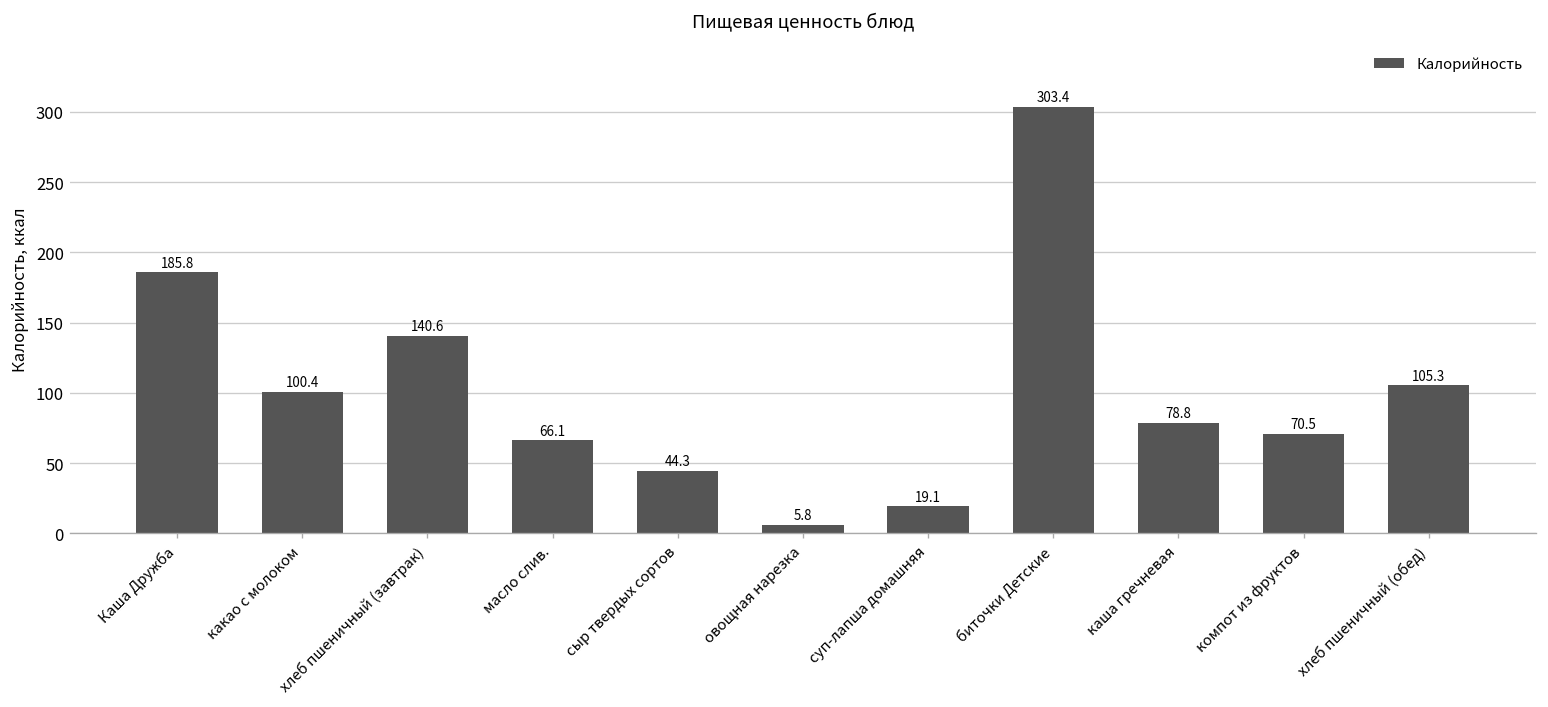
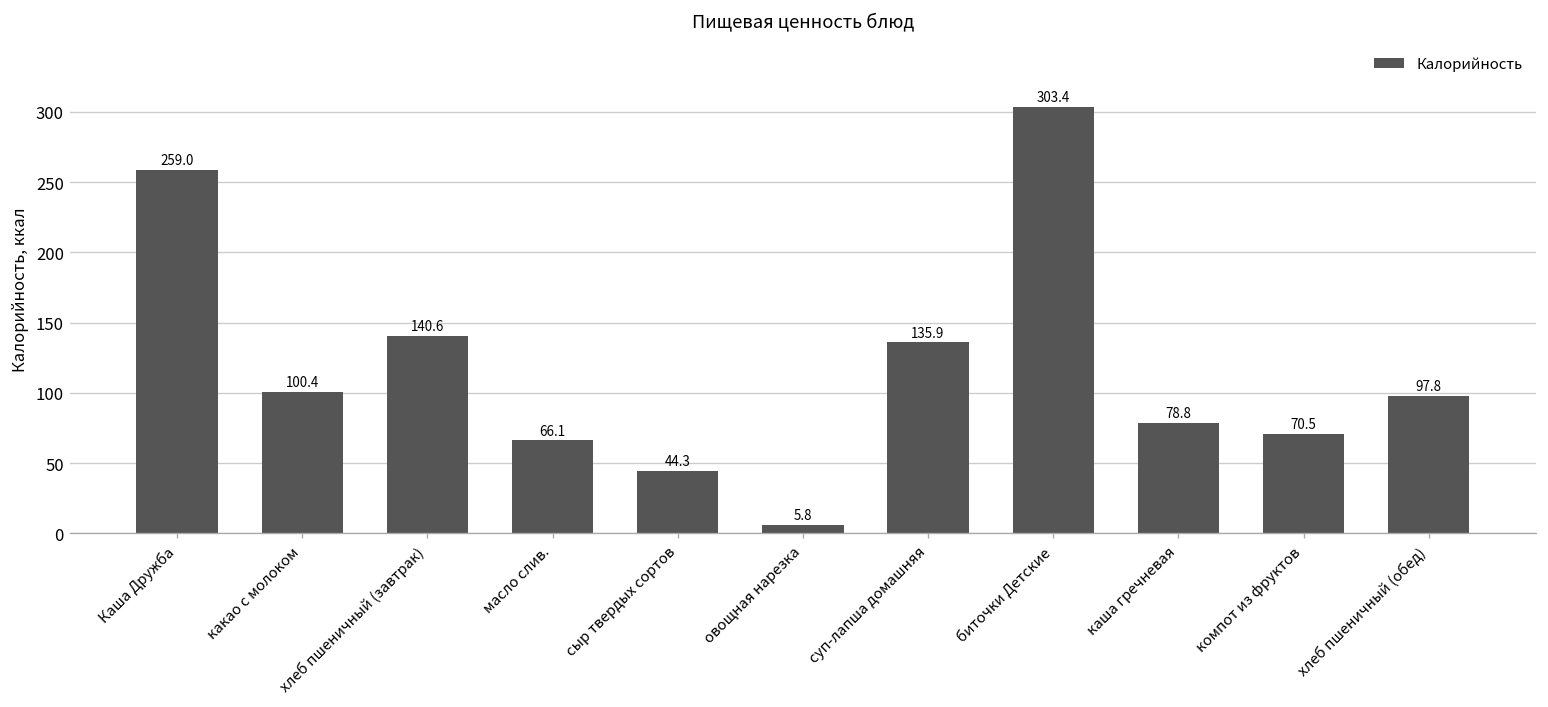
Каша Дружба: 185.8 -> 259.0
суп-лапша домашняя: 19.1 -> 135.9
хлеб пшеничный (обед): 105.3 -> 97.8
